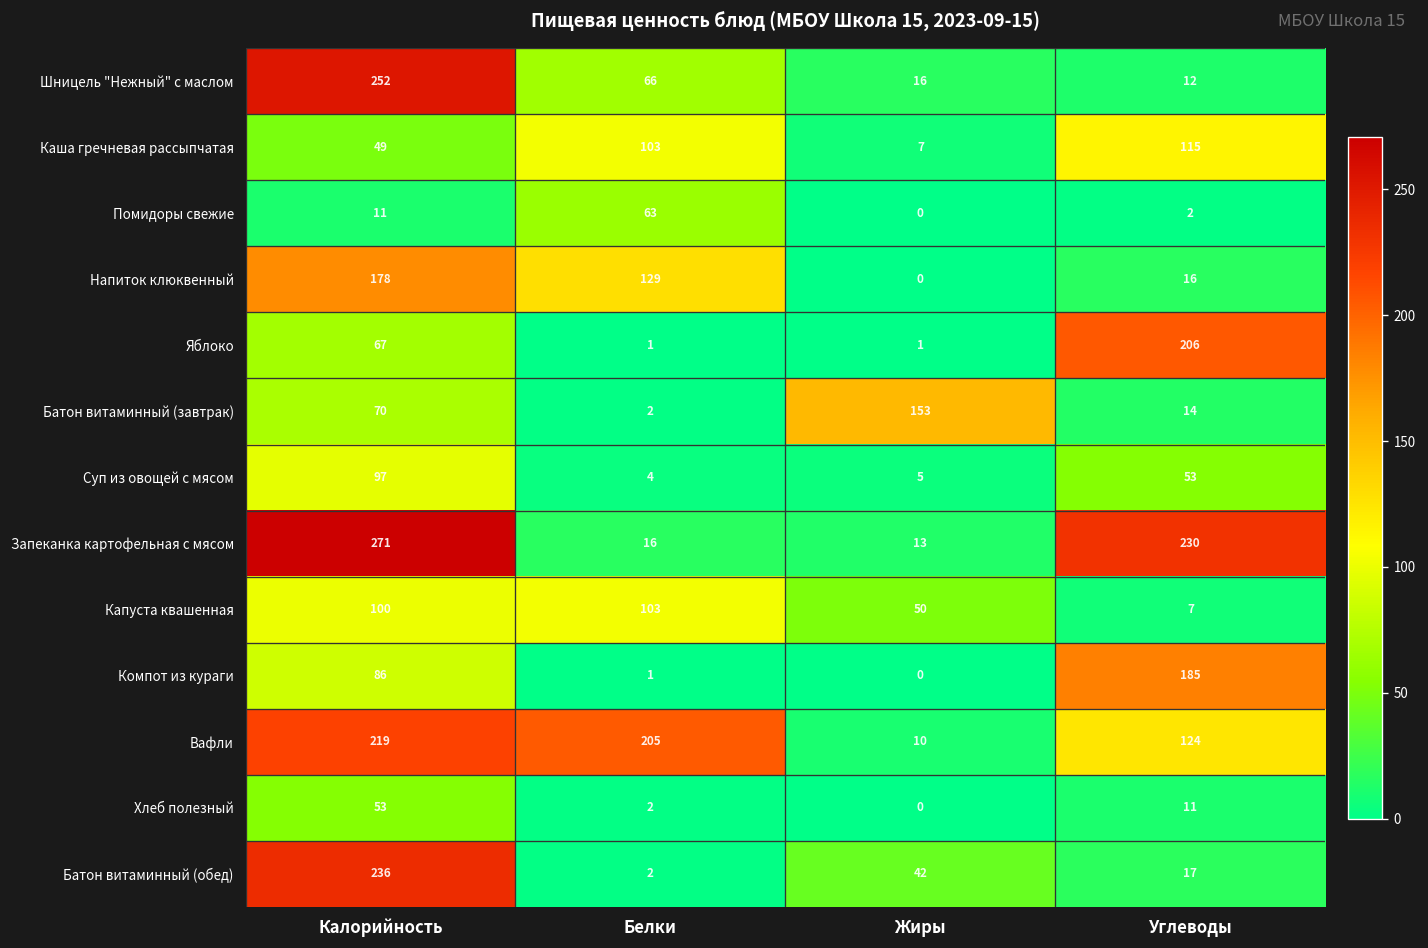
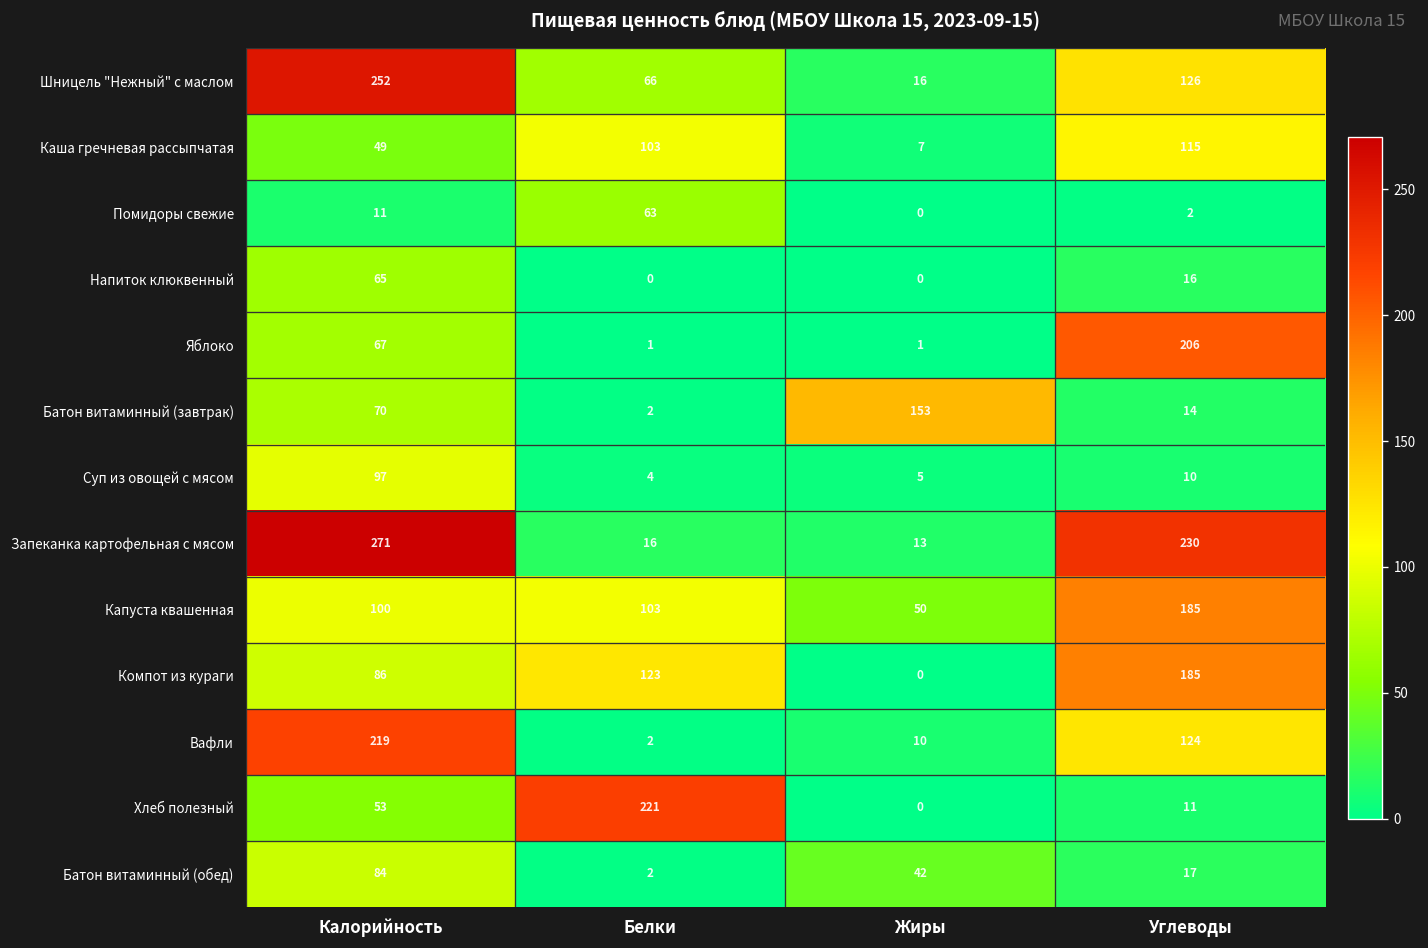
Шницель "Нежный" с маслом, Углеводы: 12 -> 126
Напиток клюквенный, Калорийность: 178 -> 65
Напиток клюквенный, Белки: 129 -> 0
Суп из овощей с мясом, Углеводы: 53 -> 10
Капуста квашенная, Углеводы: 7 -> 185
Компот из кураги, Белки: 1 -> 123
Вафли, Белки: 205 -> 2
Хлеб полезный, Белки: 2 -> 221
Батон витаминный (обед), Калорийность: 236 -> 84
